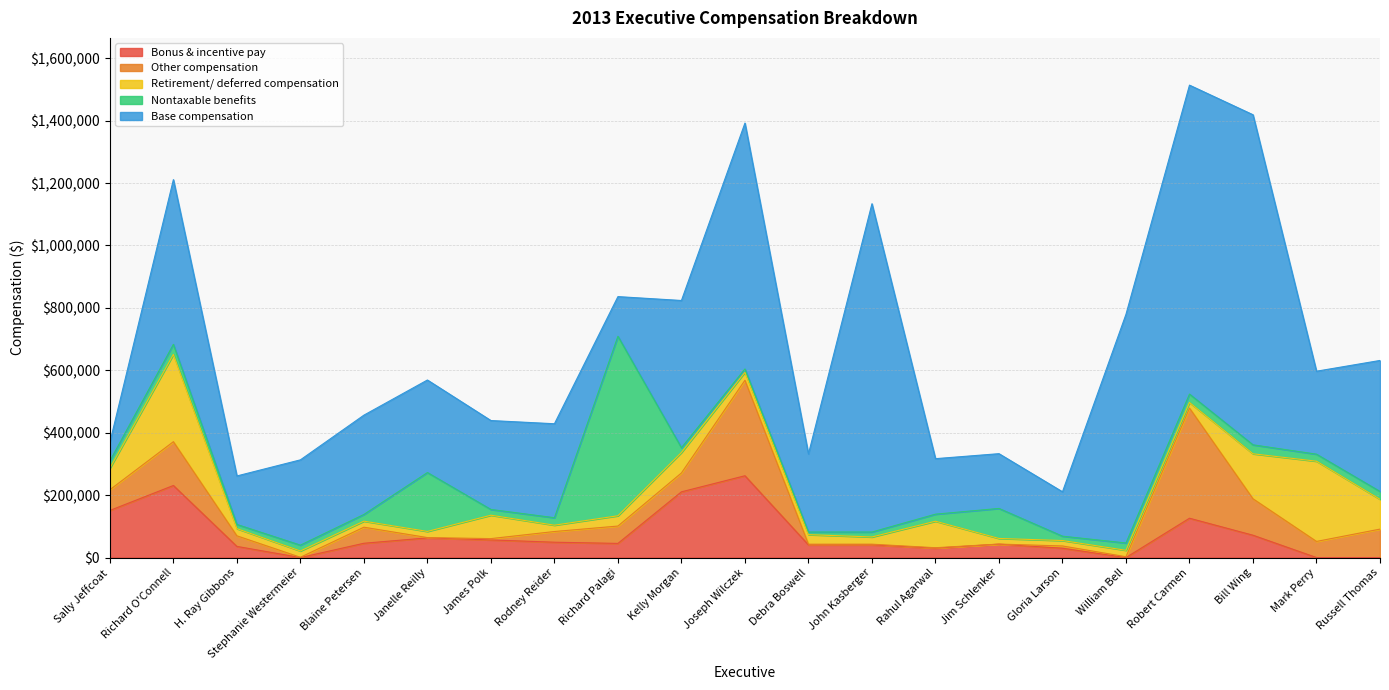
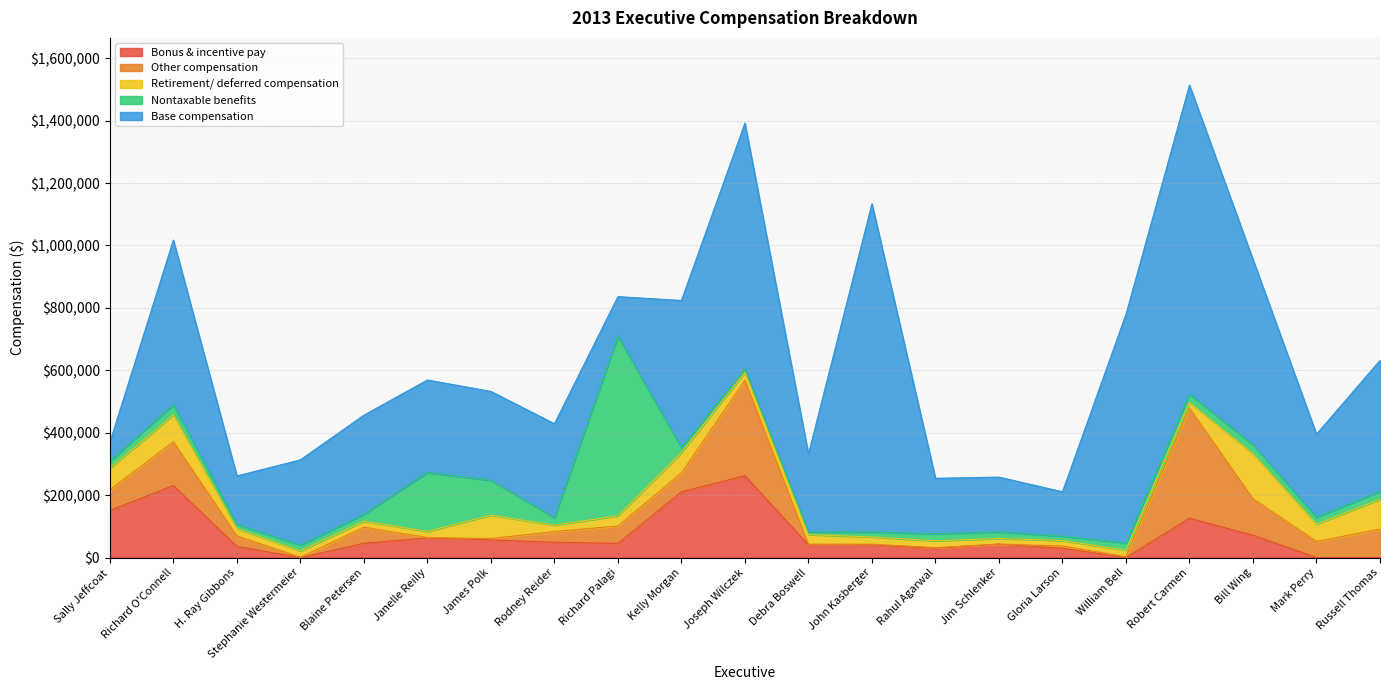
Retirement/ deferred compensation, Richard O'Connell: $280,000 -> $90,000
Nontaxable benefits, James Polk: $20,000 -> $110,000
Retirement/ deferred compensation, Rahul Agarwal: $80,000 -> $20,000
Nontaxable benefits, Jim Schlenker: $100,000 -> $20,000
Base compensation, Bill Wing: $1,060,000 -> $590,000
Retirement/ deferred compensation, Mark Perry: $260,000 -> $60,000
